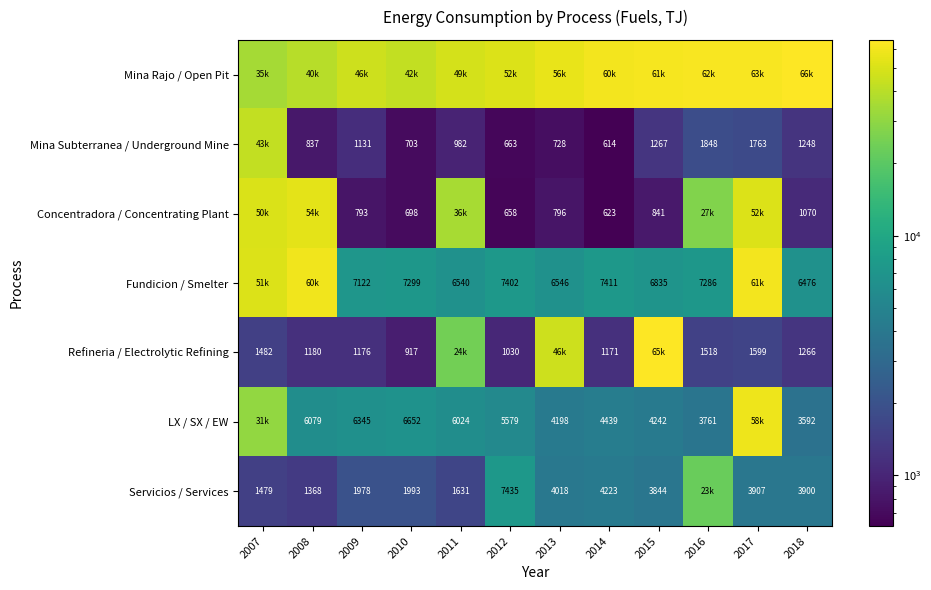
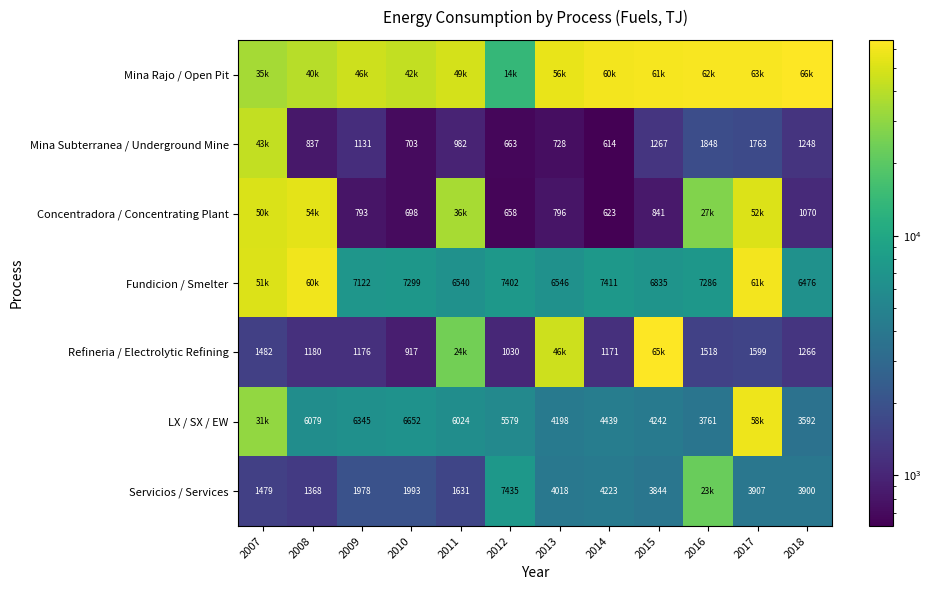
Mina Rajo / Open Pit, 2012: 52k -> 14k
